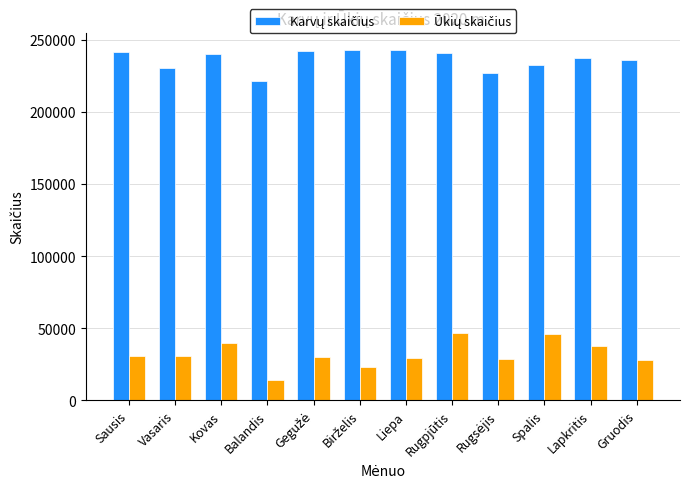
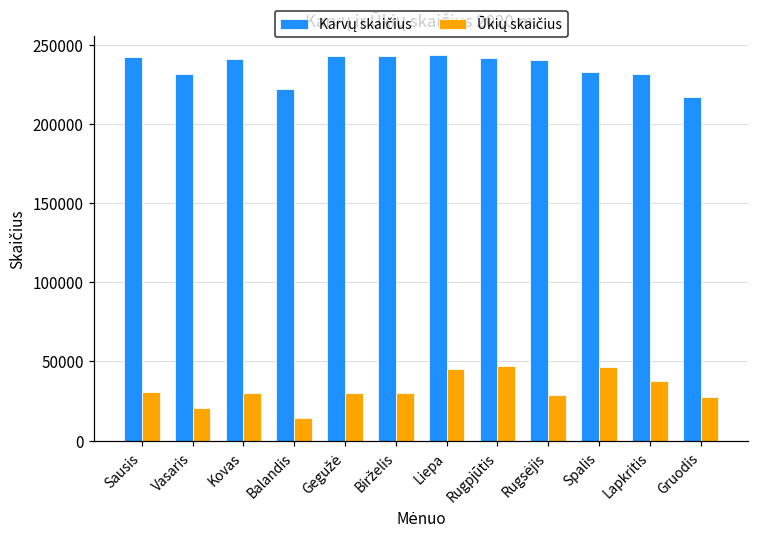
Ūkių skaičius, Vasaris: 31000 -> 21000
Ūkių skaičius, Kovas: 40000 -> 30000
Ūkių skaičius, Birželis: 23000 -> 30000
Ūkių skaičius, Liepa: 30000 -> 45000
Karvų skaičius, Rugsėjis: 227000 -> 240000
Karvų skaičius, Lapkritis: 237000 -> 231000
Karvų skaičius, Gruodis: 236000 -> 217000
